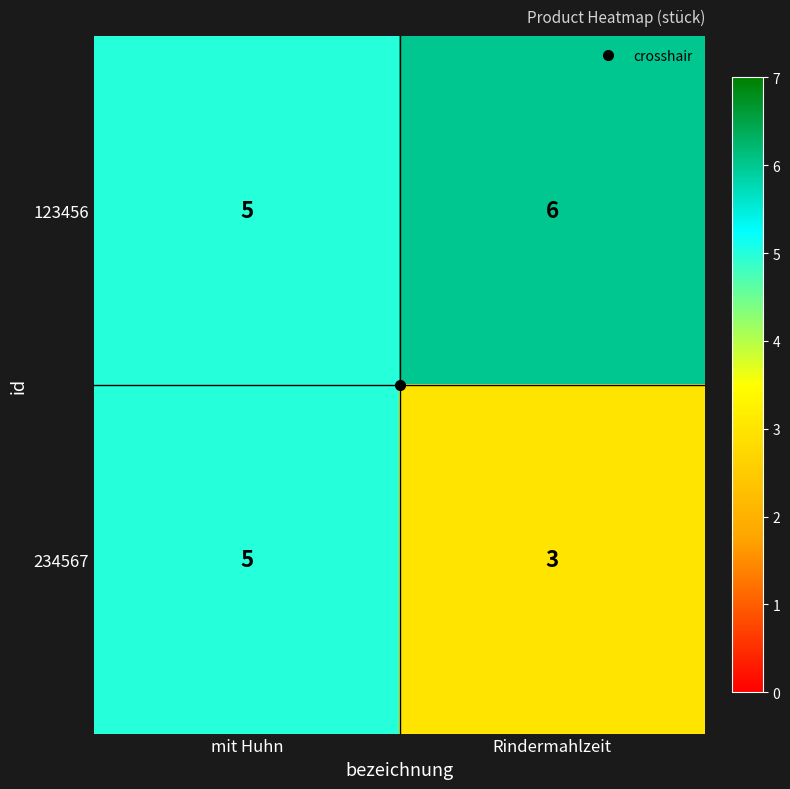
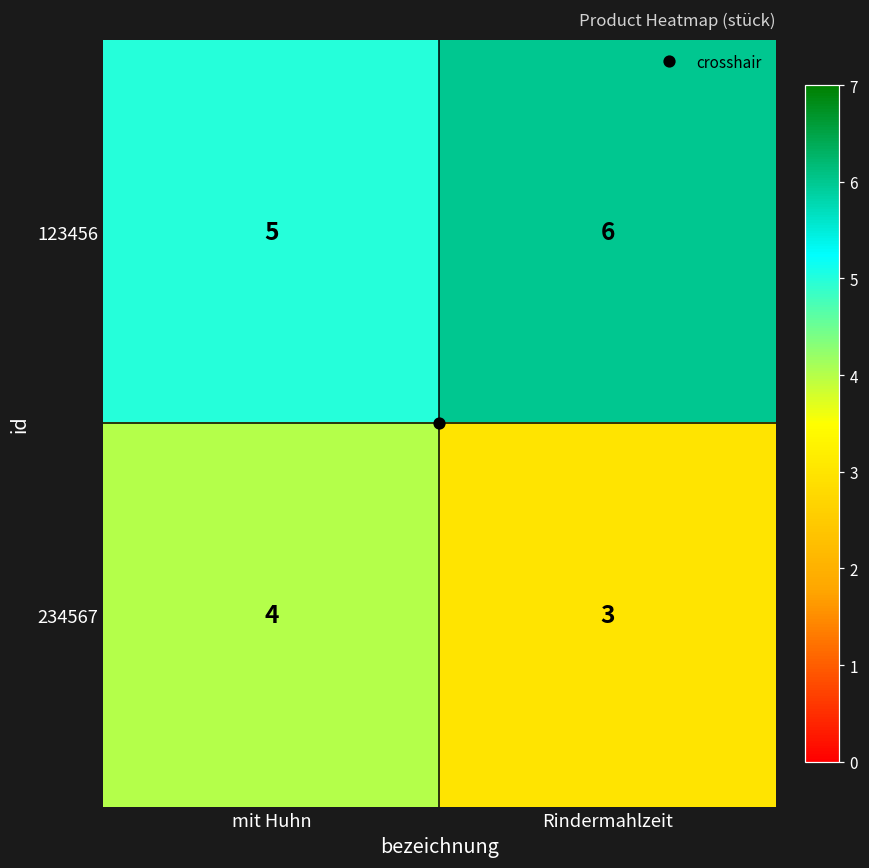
234567, mit Huhn: 5 -> 4
